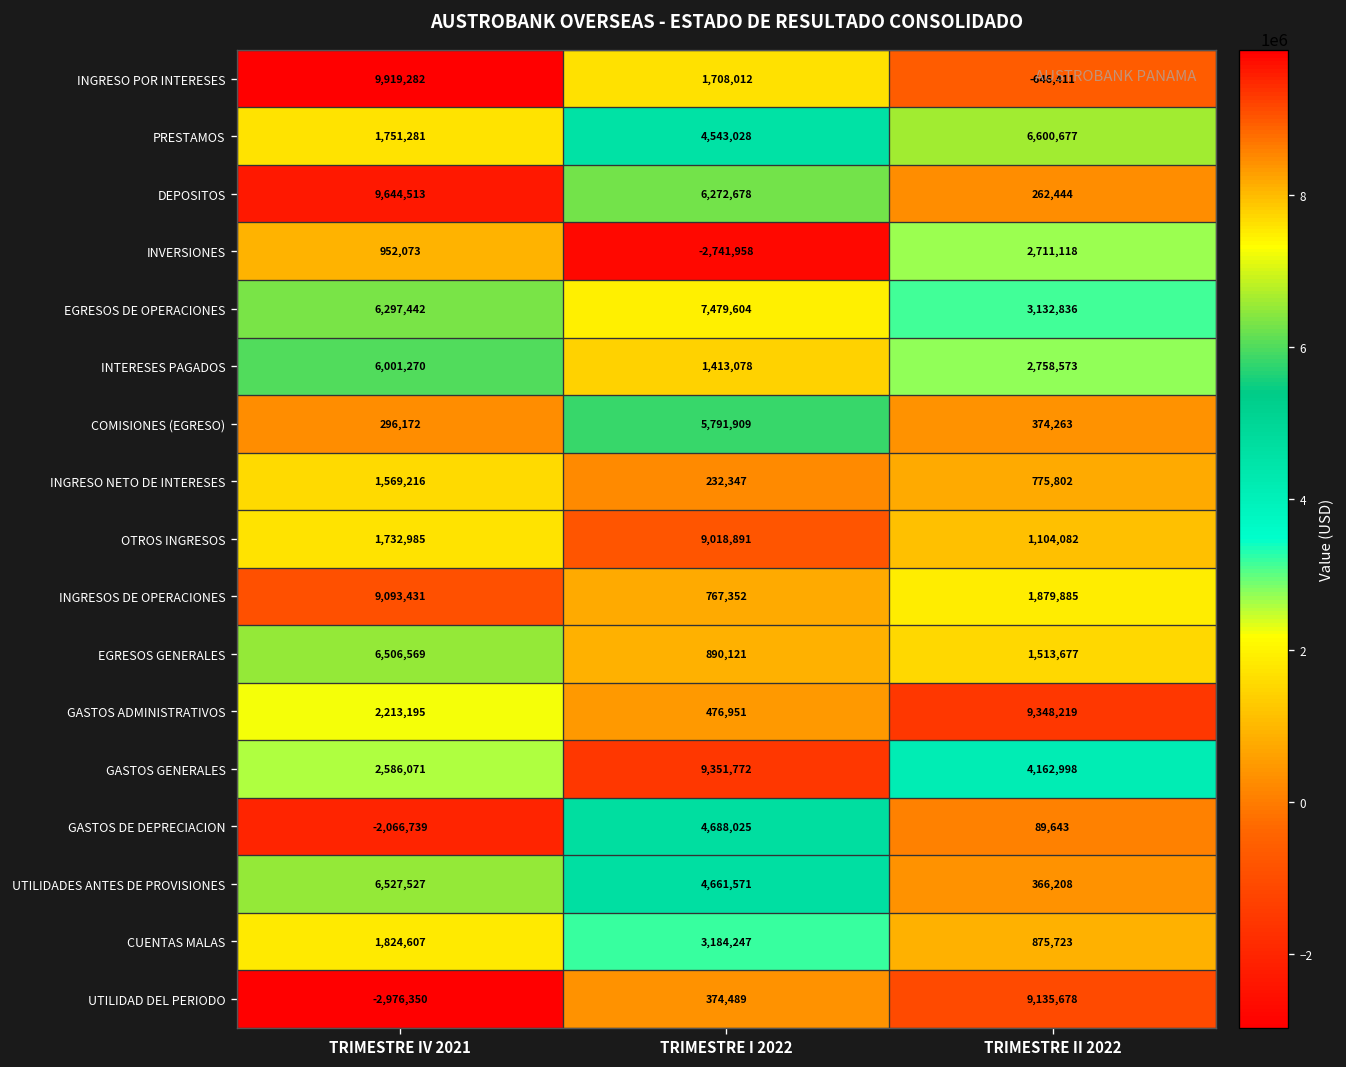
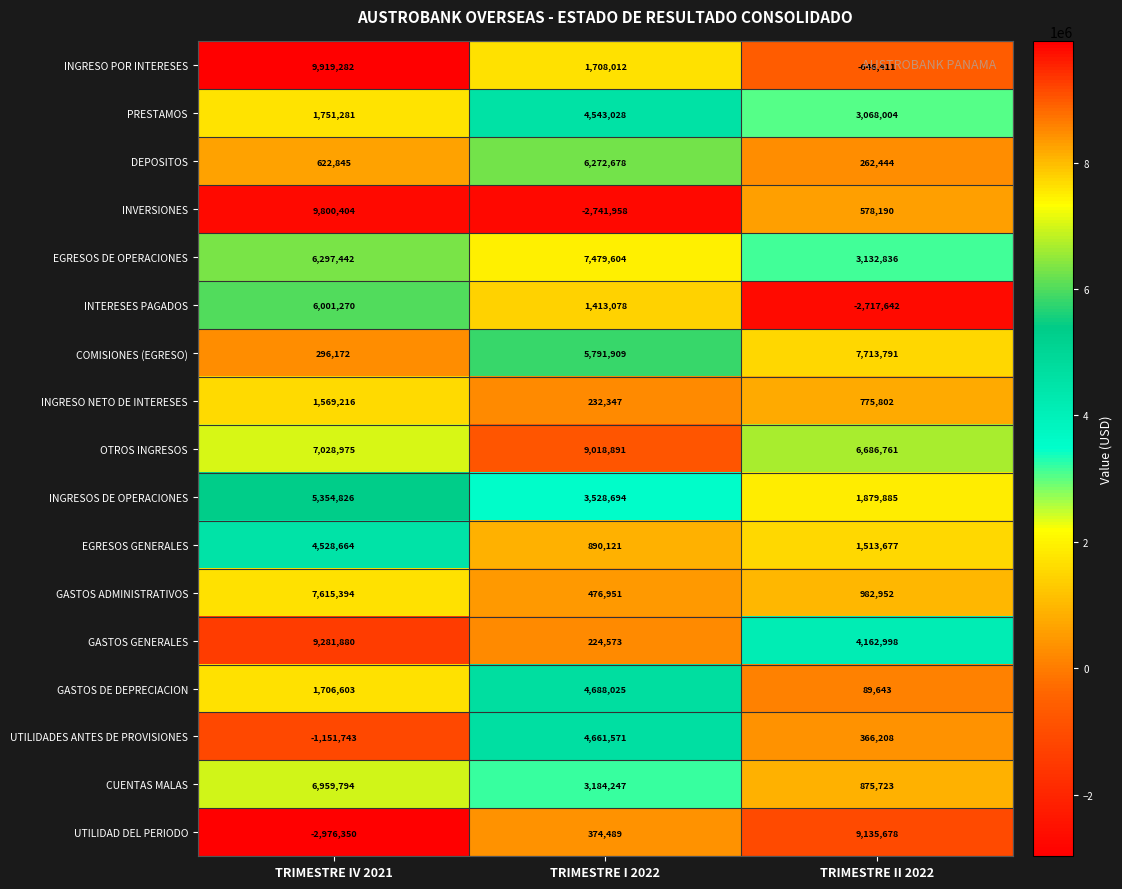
PRESTAMOS, TRIMESTRE II 2022: 6,600,677 -> 3,068,004
DEPOSITOS, TRIMESTRE IV 2021: 9,644,513 -> 622,845
INVERSIONES, TRIMESTRE IV 2021: 952,073 -> 9,800,404
INVERSIONES, TRIMESTRE II 2022: 2,711,118 -> 578,190
INTERESES PAGADOS, TRIMESTRE II 2022: 2,758,573 -> -2,717,642
COMISIONES (EGRESO), TRIMESTRE II 2022: 374,263 -> 7,713,791
OTROS INGRESOS, TRIMESTRE IV 2021: 1,732,985 -> 7,028,975
OTROS INGRESOS, TRIMESTRE II 2022: 1,104,082 -> 6,686,761
INGRESOS DE OPERACIONES, TRIMESTRE IV 2021: 9,093,431 -> 5,354,826
INGRESOS DE OPERACIONES, TRIMESTRE I 2022: 767,352 -> 3,528,694
EGRESOS GENERALES, TRIMESTRE IV 2021: 6,506,569 -> 4,528,664
GASTOS ADMINISTRATIVOS, TRIMESTRE IV 2021: 2,213,195 -> 7,615,394
GASTOS ADMINISTRATIVOS, TRIMESTRE II 2022: 9,348,219 -> 982,952
GASTOS GENERALES, TRIMESTRE IV 2021: 2,586,071 -> 9,281,880
GASTOS GENERALES, TRIMESTRE I 2022: 9,351,772 -> 224,573
GASTOS DE DEPRECIACION, TRIMESTRE IV 2021: -2,066,739 -> 1,706,603
UTILIDADES ANTES DE PROVISIONES, TRIMESTRE IV 2021: 6,527,527 -> -1,151,743
CUENTAS MALAS, TRIMESTRE IV 2021: 1,824,607 -> 6,959,794
